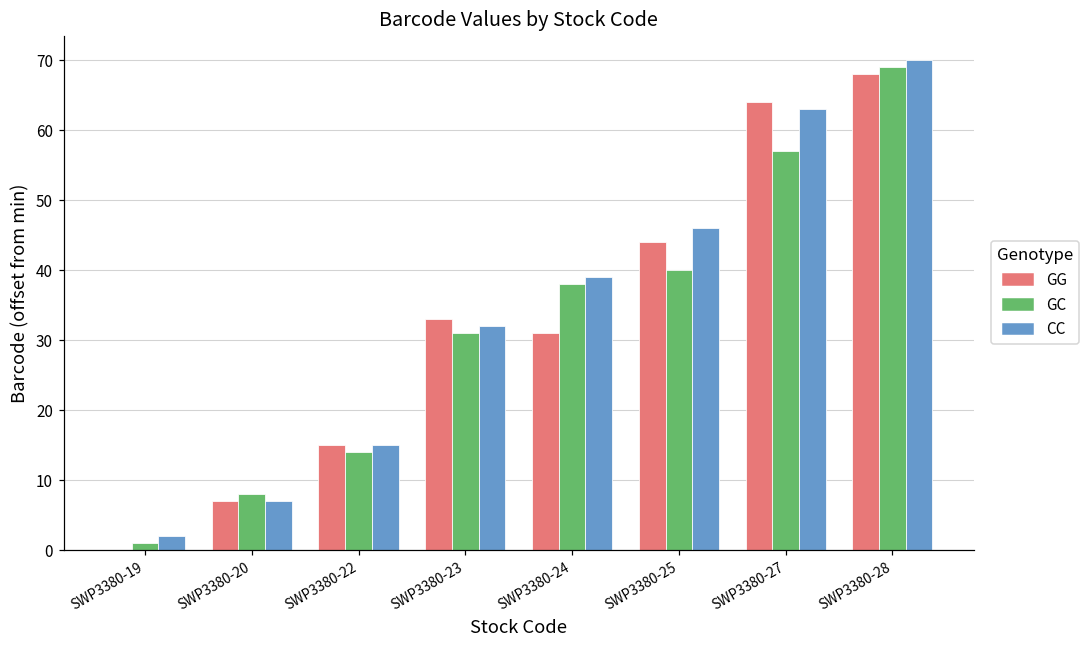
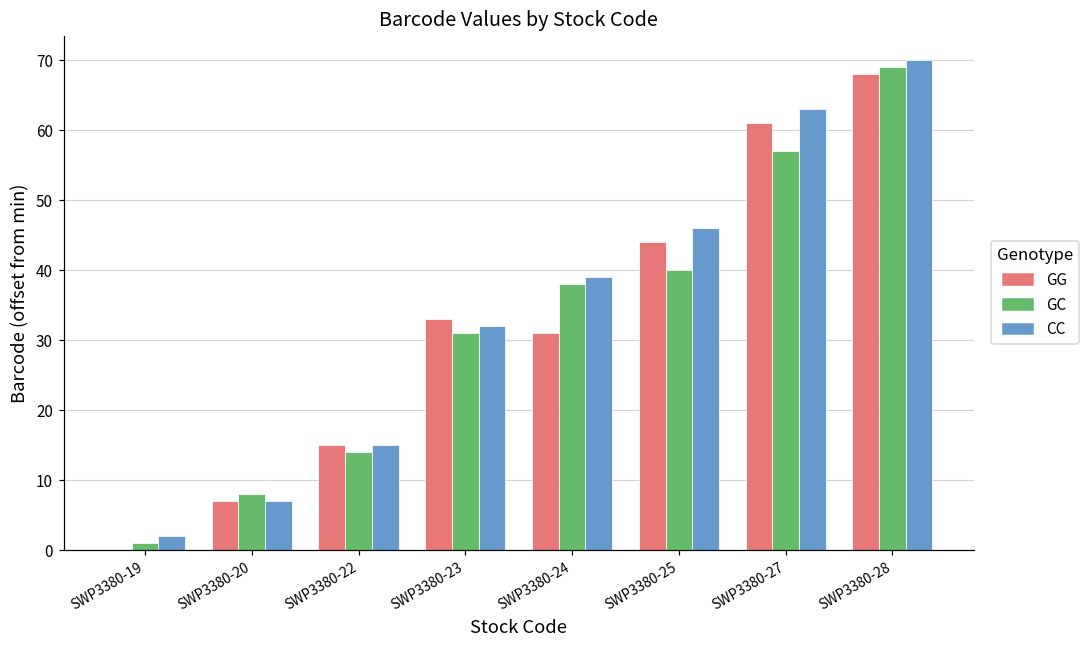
GG, SWP3380-27: 64 -> 61
